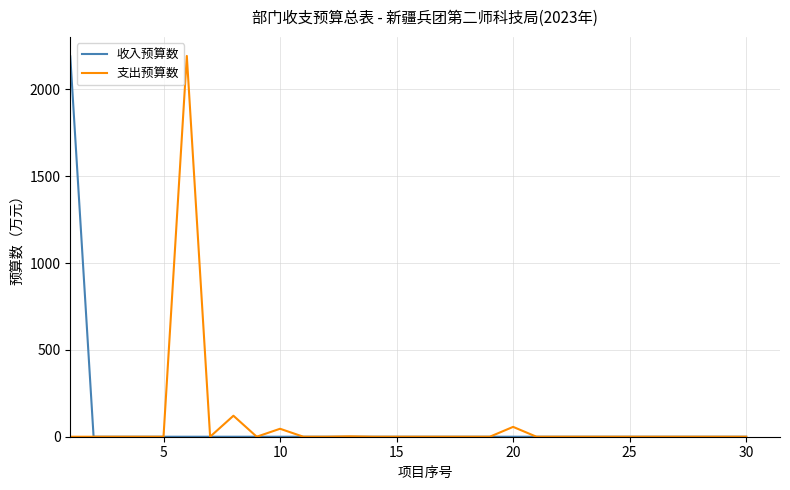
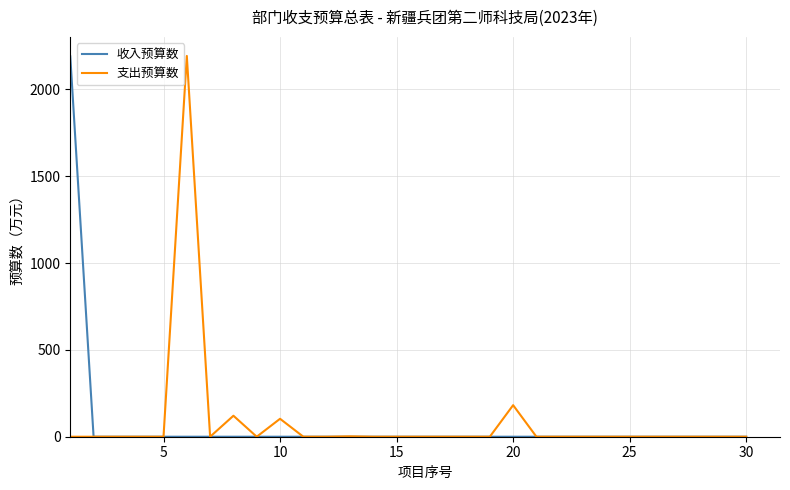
支出预算数, 10: 50 -> 100
支出预算数, 20: 60 -> 180
